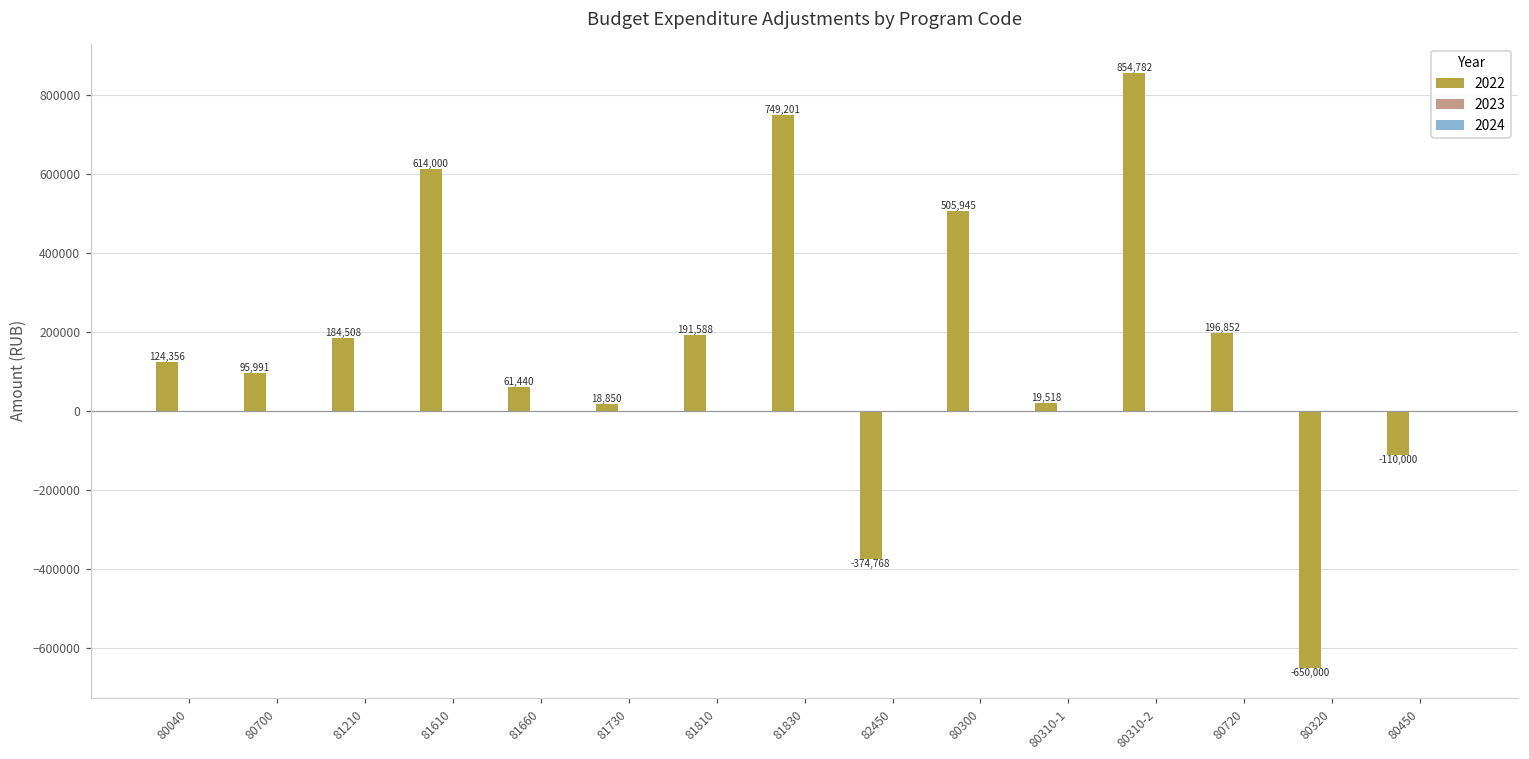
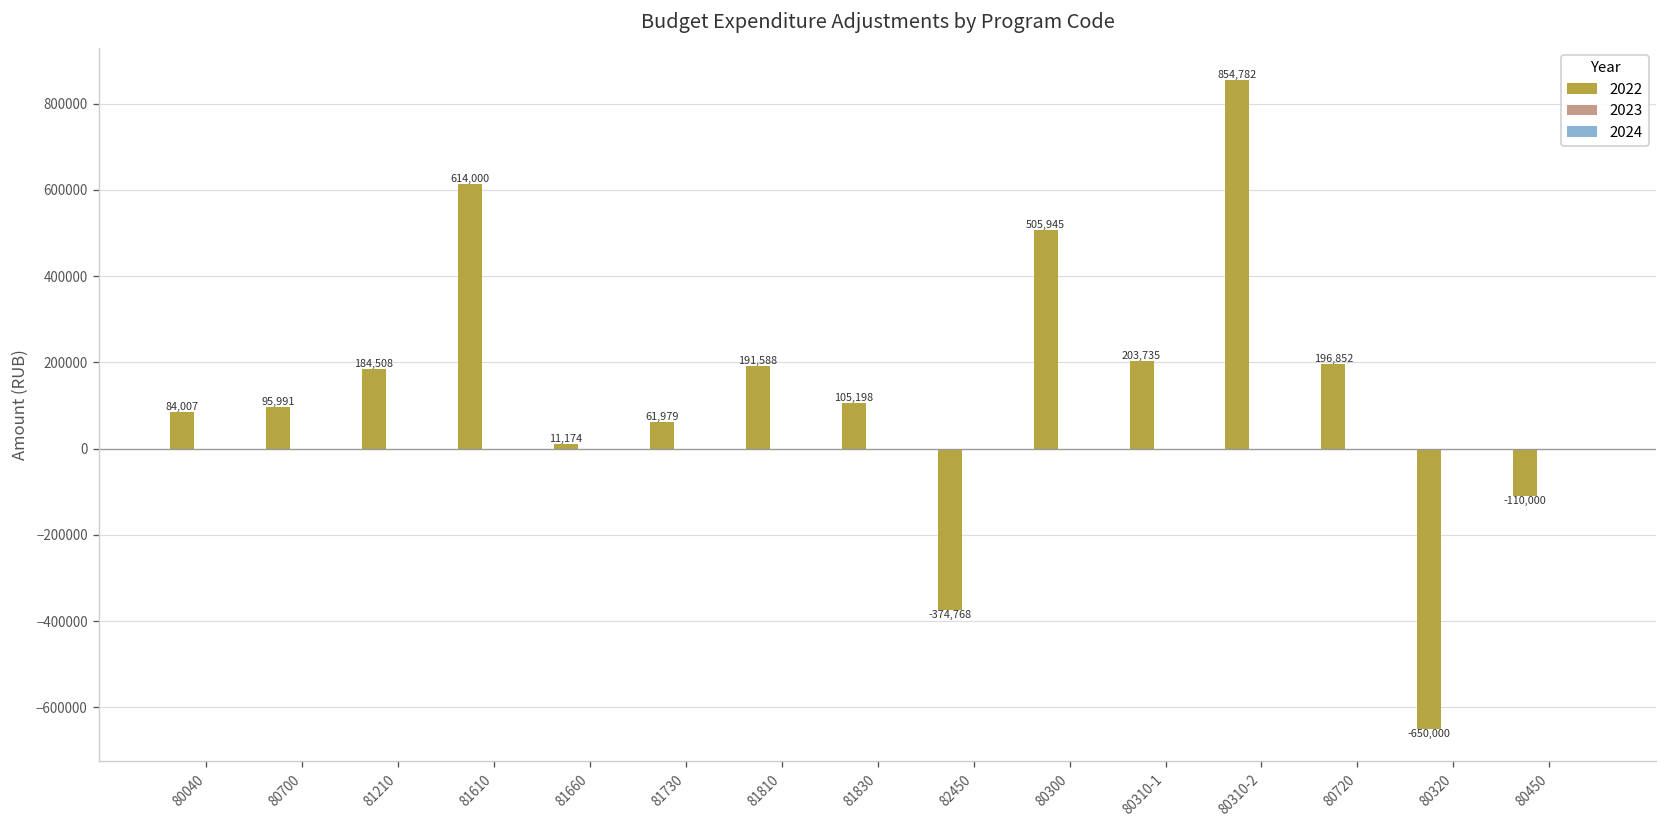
2022, 80040: 124,356 -> 84,007
2022, 81660: 61,440 -> 11,174
2022, 81730: 18,850 -> 61,979
2022, 81830: 749,201 -> 105,198
2022, 80310-1: 19,518 -> 203,735
